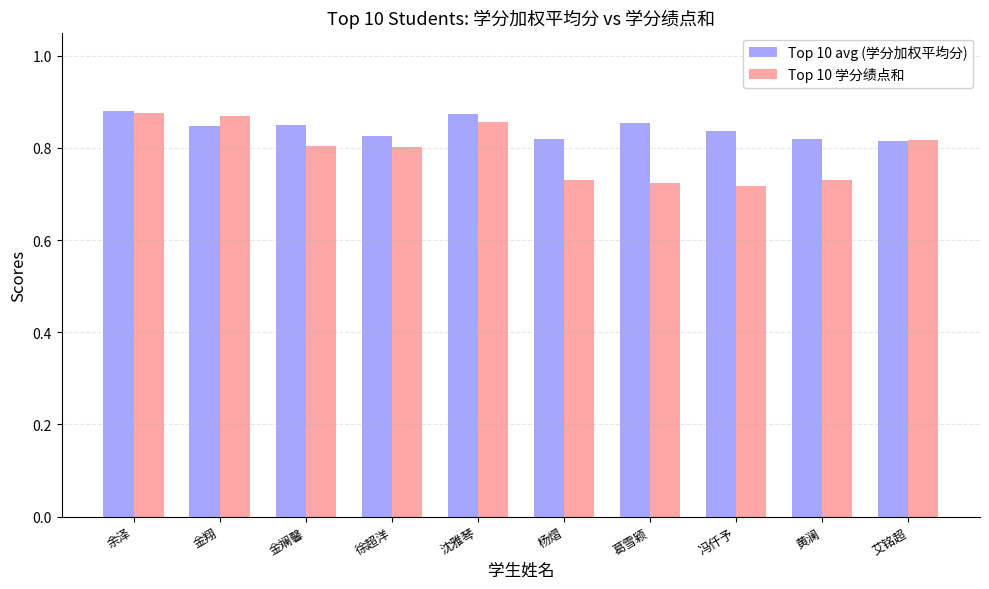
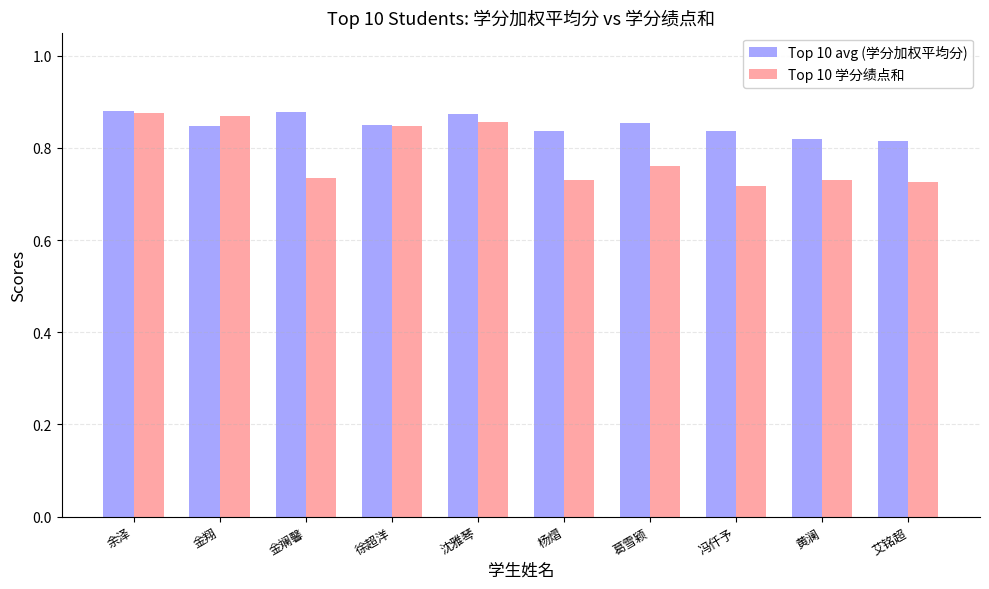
Top 10 avg (学分加权平均分), 金斓馨: 0.85 -> 0.88
Top 10 学分绩点和, 金斓馨: 0.80 -> 0.74
Top 10 avg (学分加权平均分), 徐超洋: 0.82 -> 0.85
Top 10 学分绩点和, 徐超洋: 0.80 -> 0.85
Top 10 avg (学分加权平均分), 杨熠: 0.82 -> 0.84
Top 10 学分绩点和, 葛雪颖: 0.72 -> 0.76
Top 10 学分绩点和, 艾铭超: 0.82 -> 0.73
